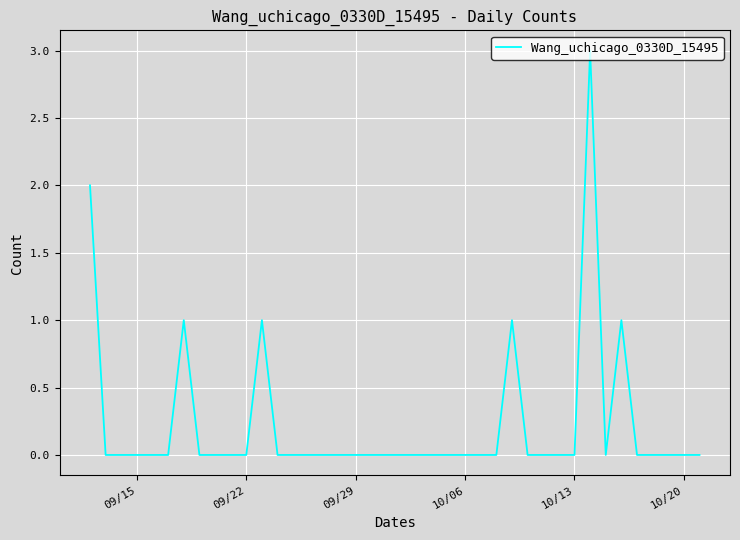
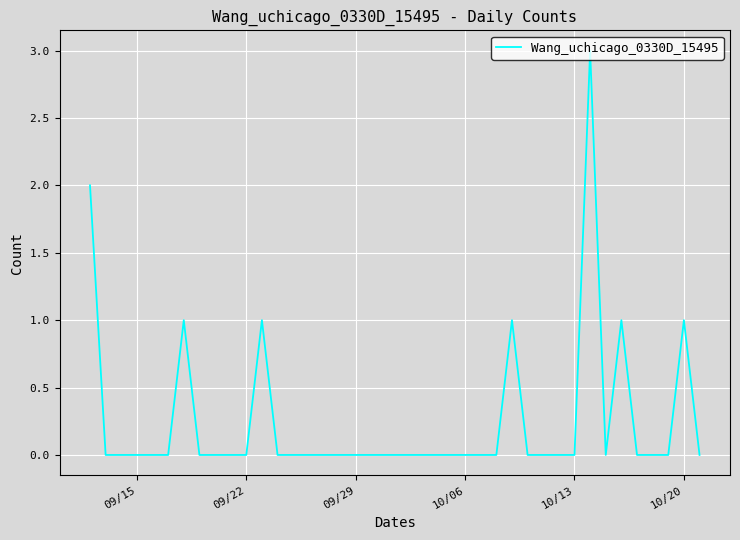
10/20: 0 -> 1
